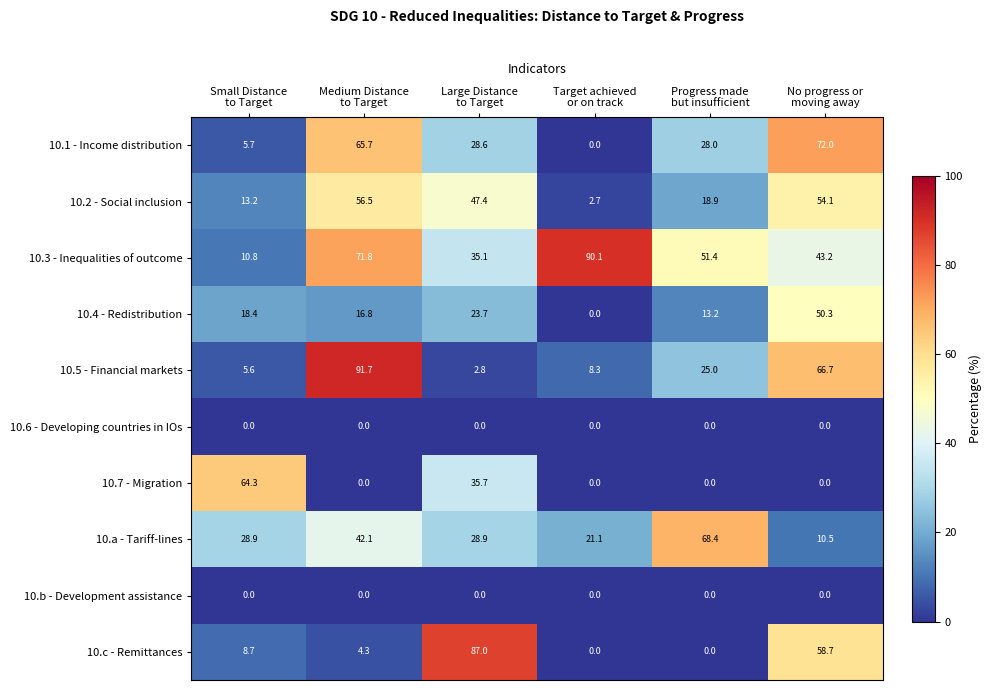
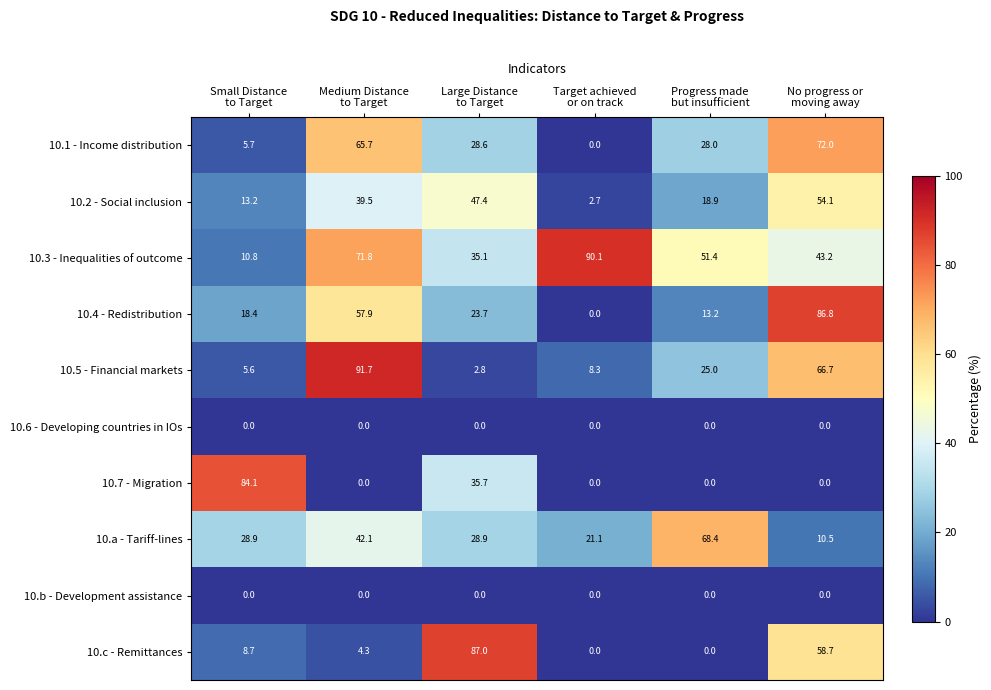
10.2 - Social inclusion, Medium Distance to Target: 56.5 -> 39.5
10.4 - Redistribution, Medium Distance to Target: 16.8 -> 57.9
10.4 - Redistribution, No progress or moving away: 50.3 -> 86.8
10.7 - Migration, Small Distance to Target: 64.3 -> 84.1
